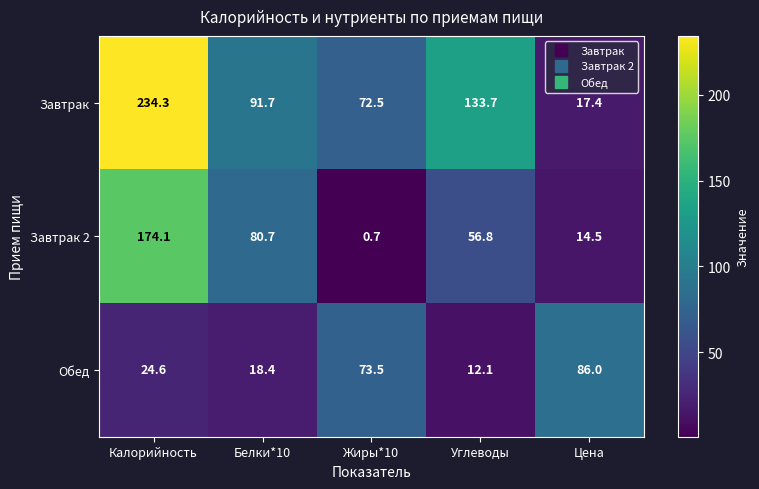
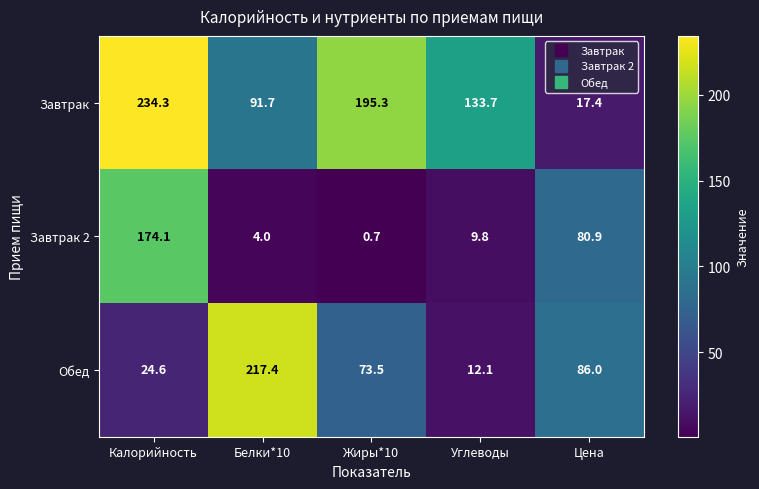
Завтрак, Жиры*10: 72.5 -> 195.3
Завтрак 2, Белки*10: 80.7 -> 4.0
Завтрак 2, Углеводы: 56.8 -> 9.8
Завтрак 2, Цена: 14.5 -> 80.9
Обед, Белки*10: 18.4 -> 217.4
